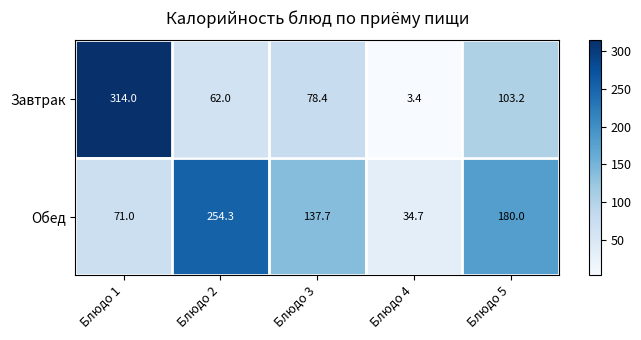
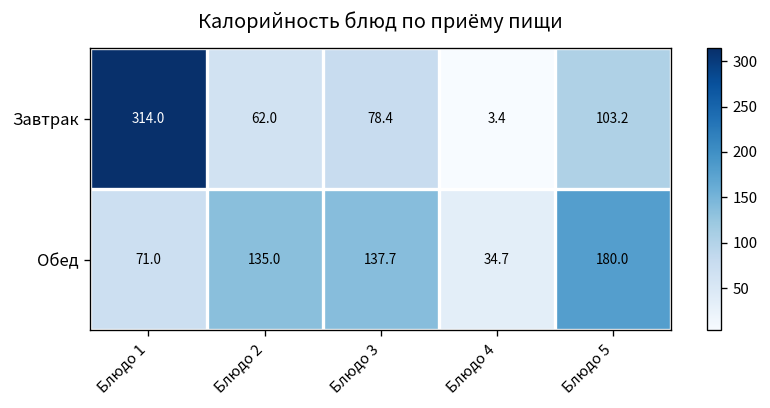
Обед, Блюдо 2: 254.3 -> 135.0
